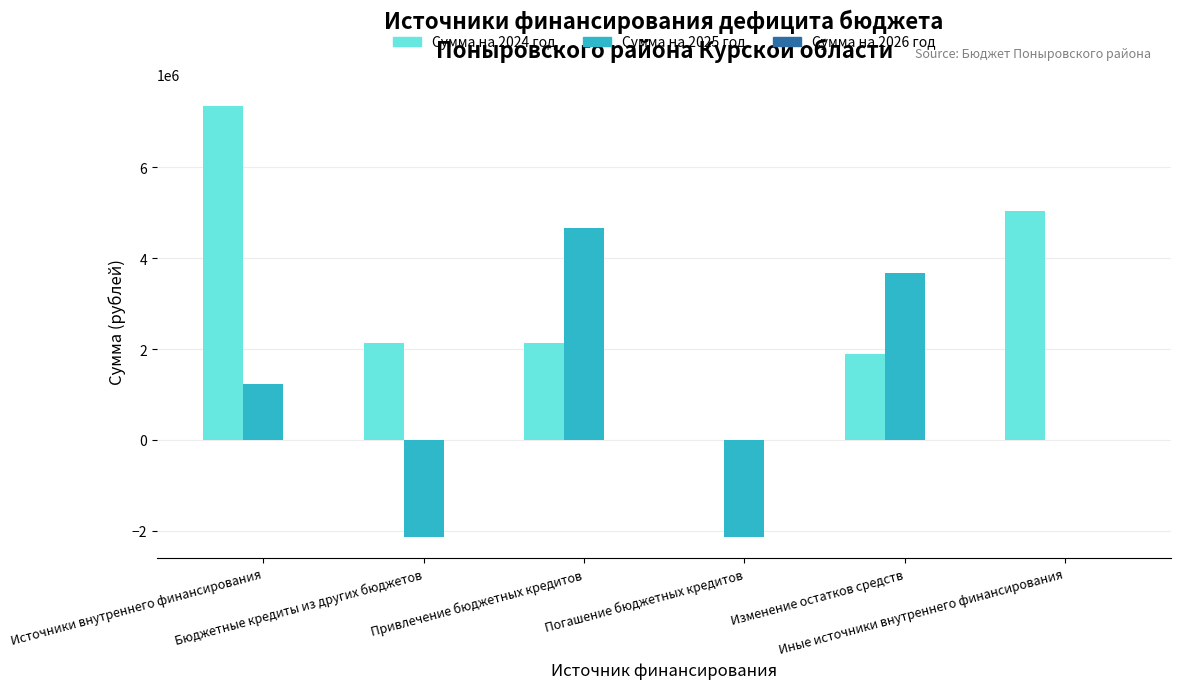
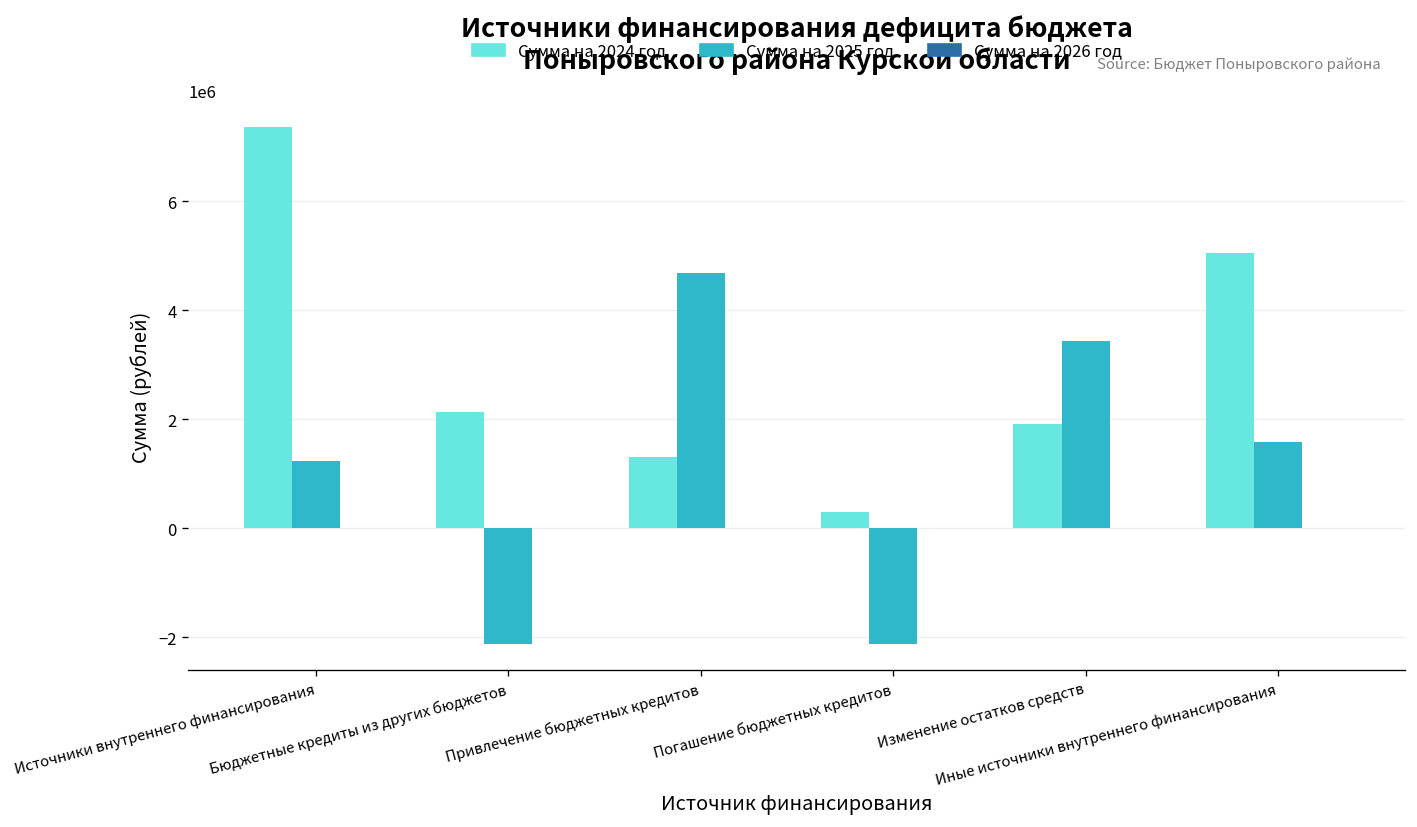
Сумма на 2024 год, Привлечение бюджетных кредитов: 2100000 -> 1300000
Сумма на 2024 год, Погашение бюджетных кредитов: 0 -> 300000
Сумма на 2025 год, Изменение остатков средств: 3700000 -> 3400000
Сумма на 2025 год, Иные источники внутреннего финансирования: 0 -> 1600000
